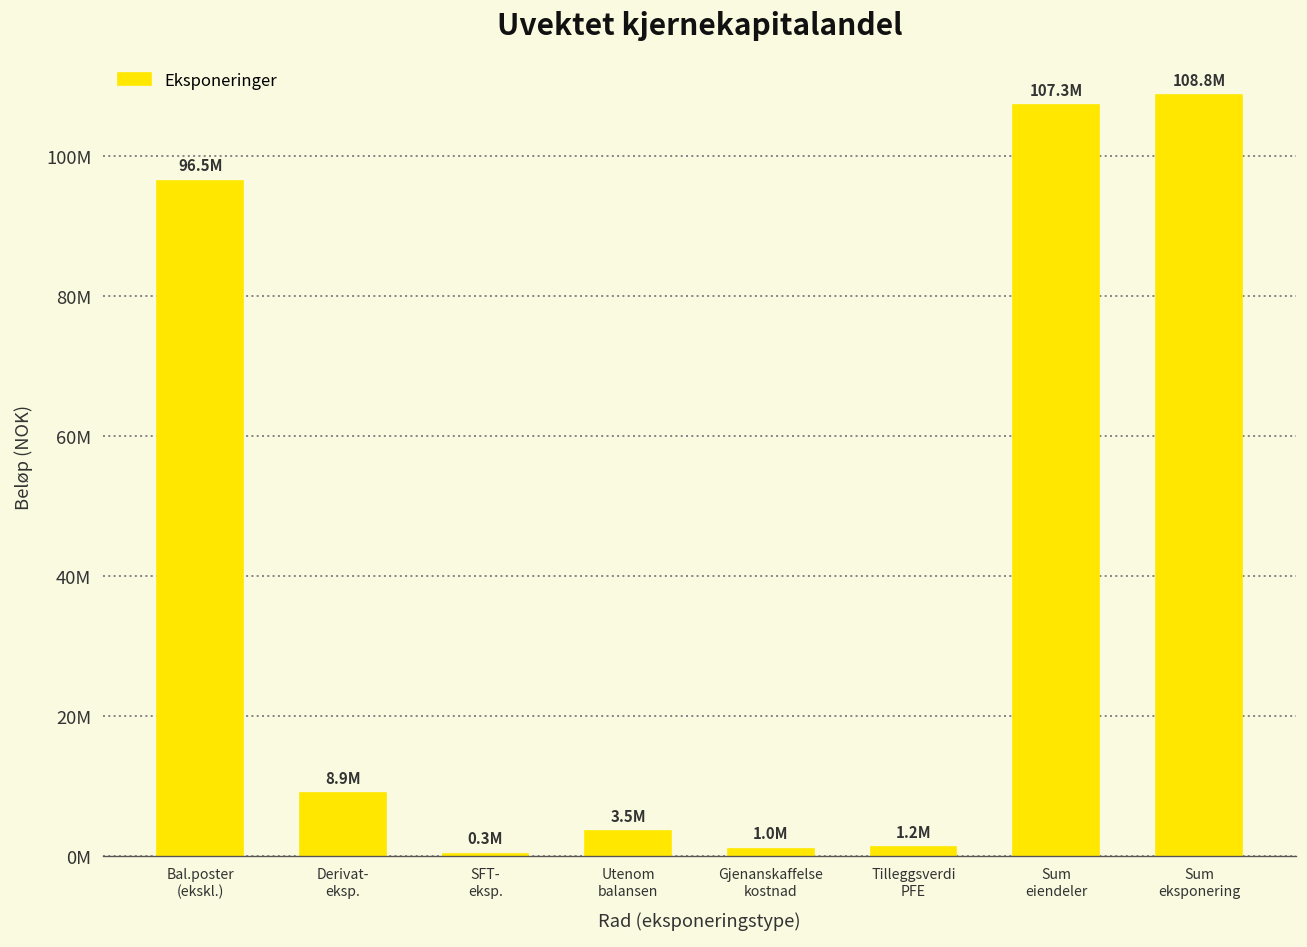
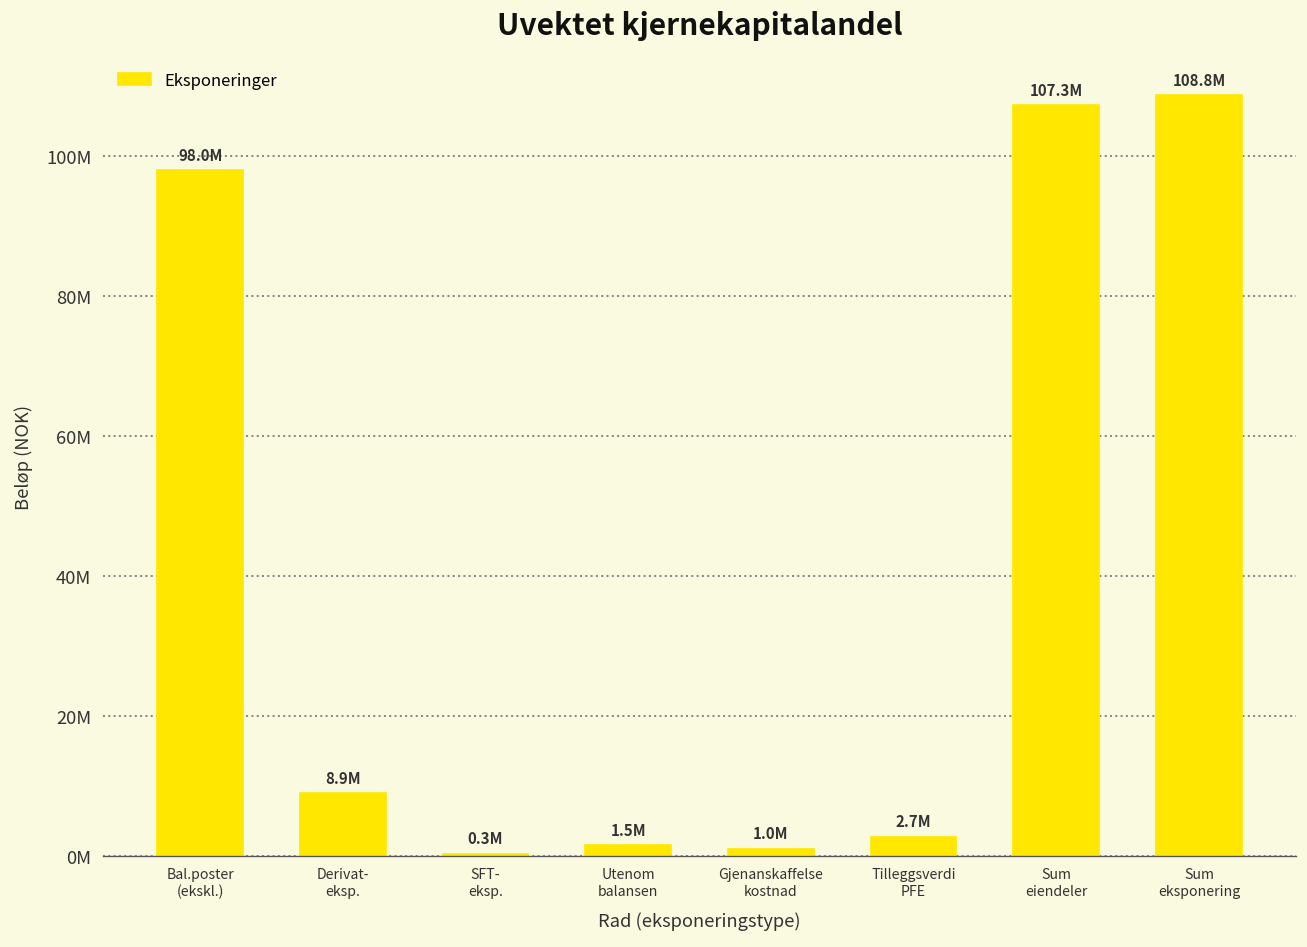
Bal.poster (ekskl.): 96.5M -> 98.0M
Utenom balansen: 3.5M -> 1.5M
Tilleggsverdi PFE: 1.2M -> 2.7M
